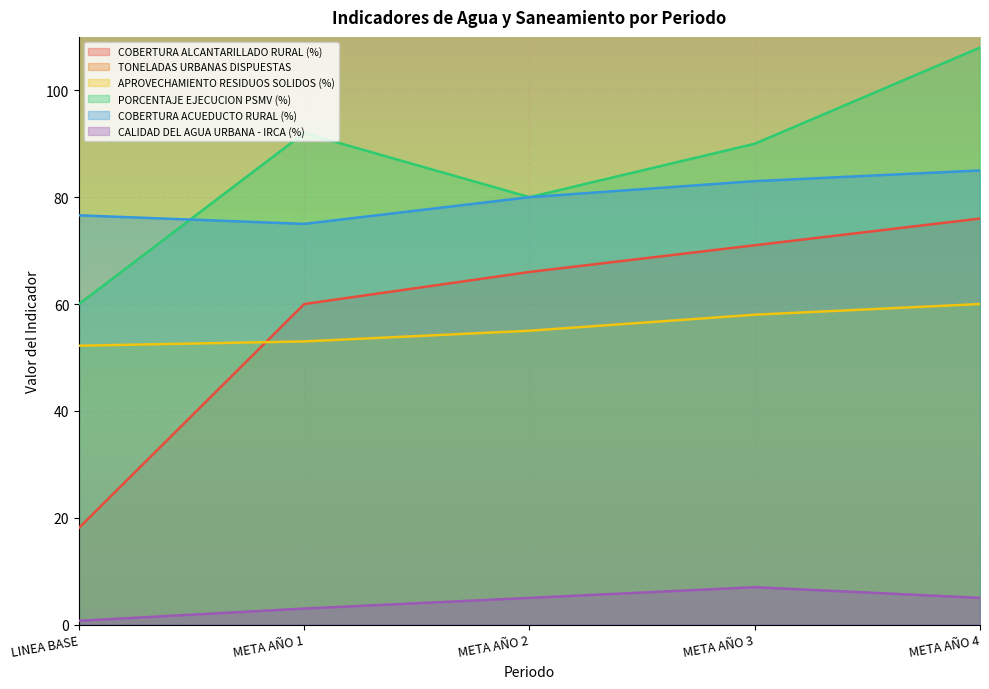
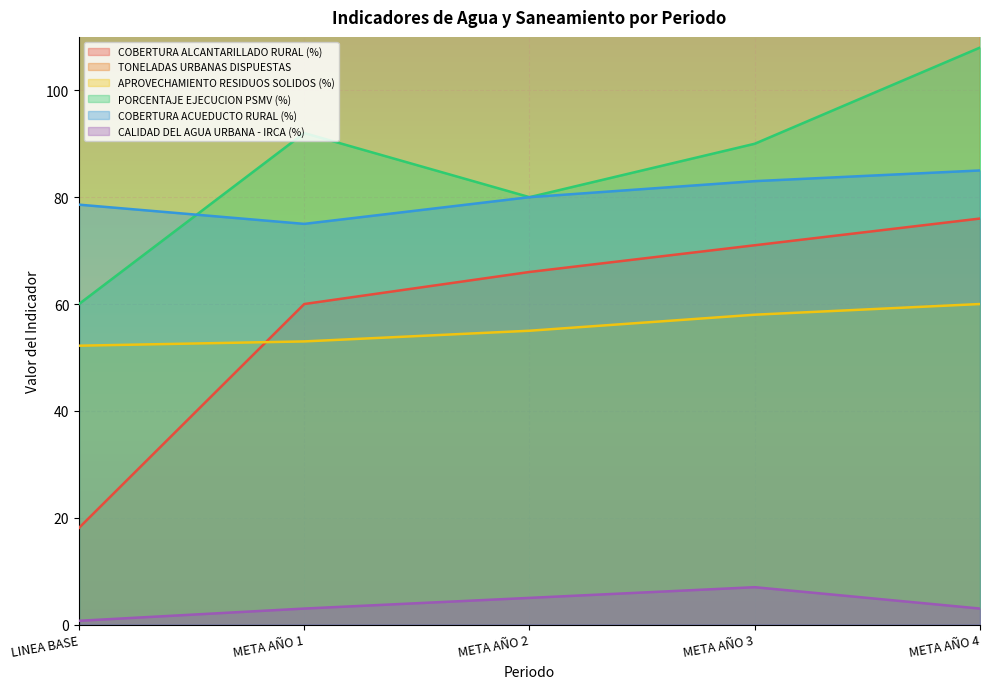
COBERTURA ACUEDUCTO RURAL (%), LINEA BASE: 77 -> 79
CALIDAD DEL AGUA URBANA - IRCA (%), META AÑO 4: 5 -> 3
